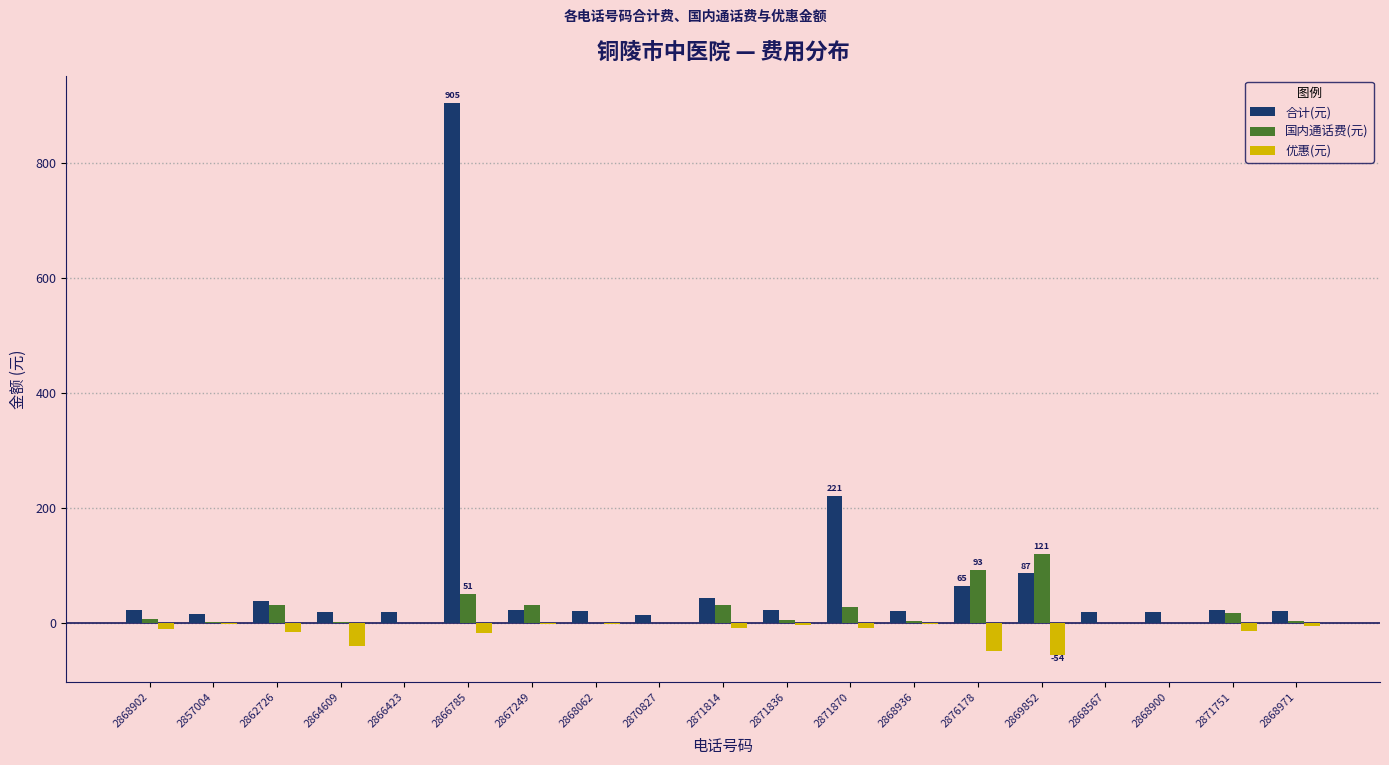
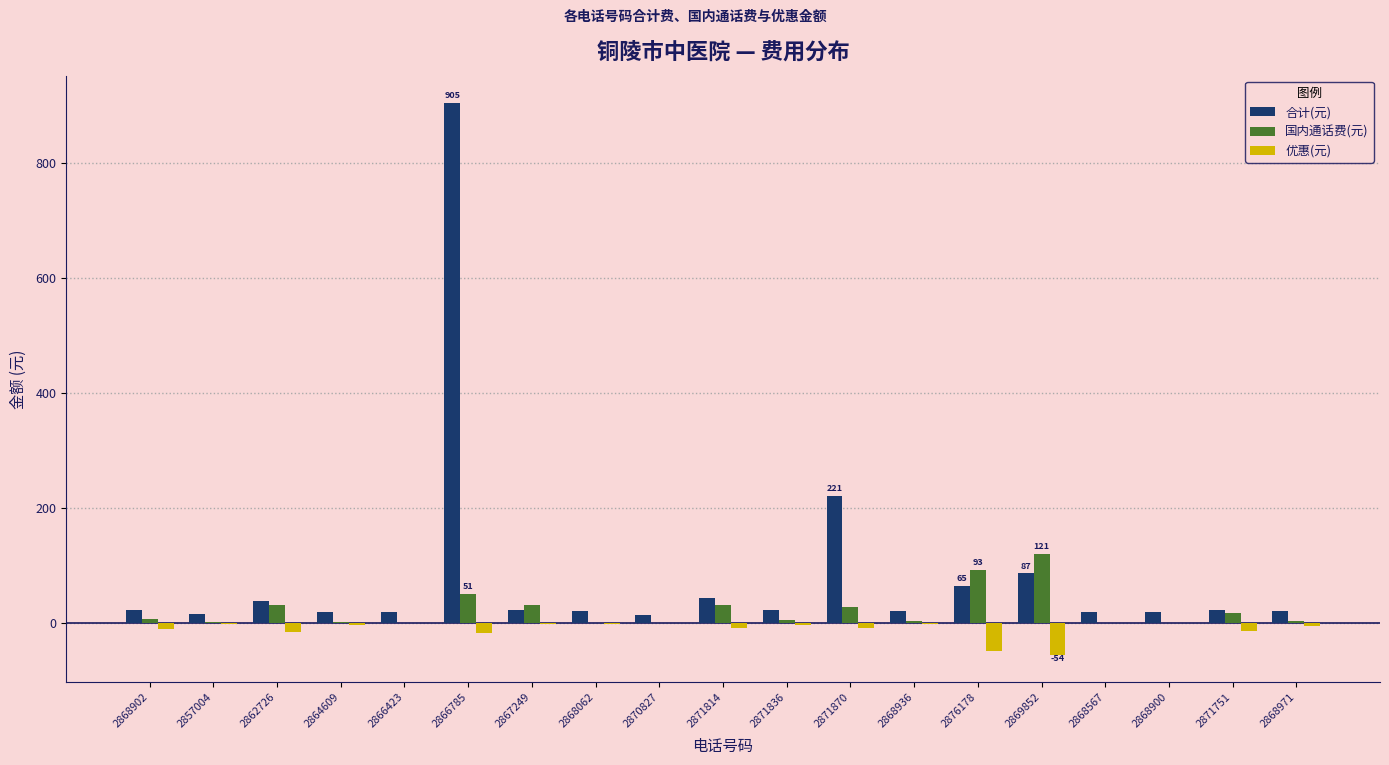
优惠(元), 2864609: -40 -> 0
